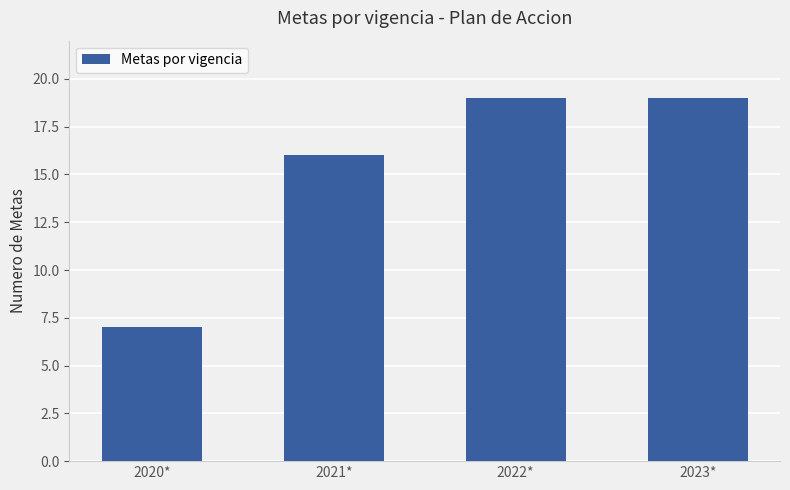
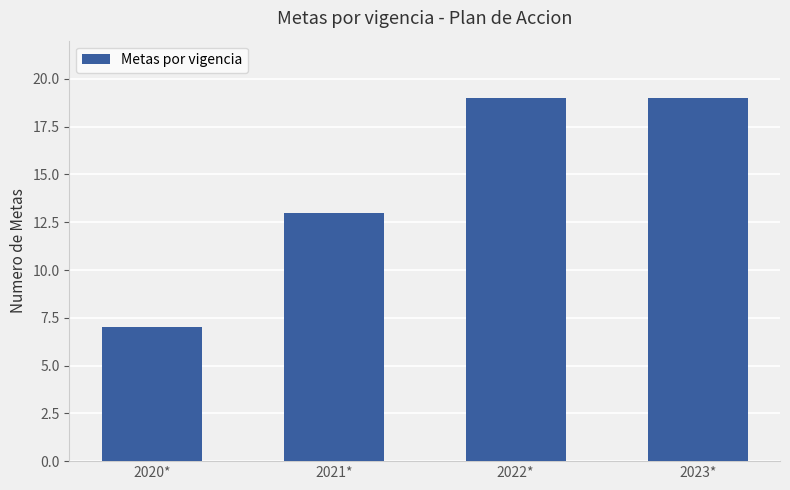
2021*: 16 -> 13
